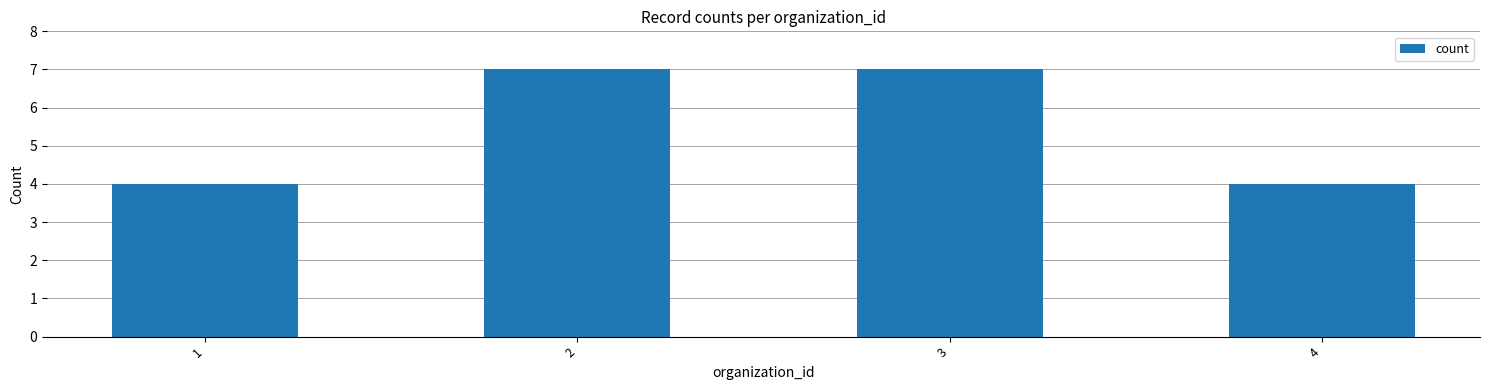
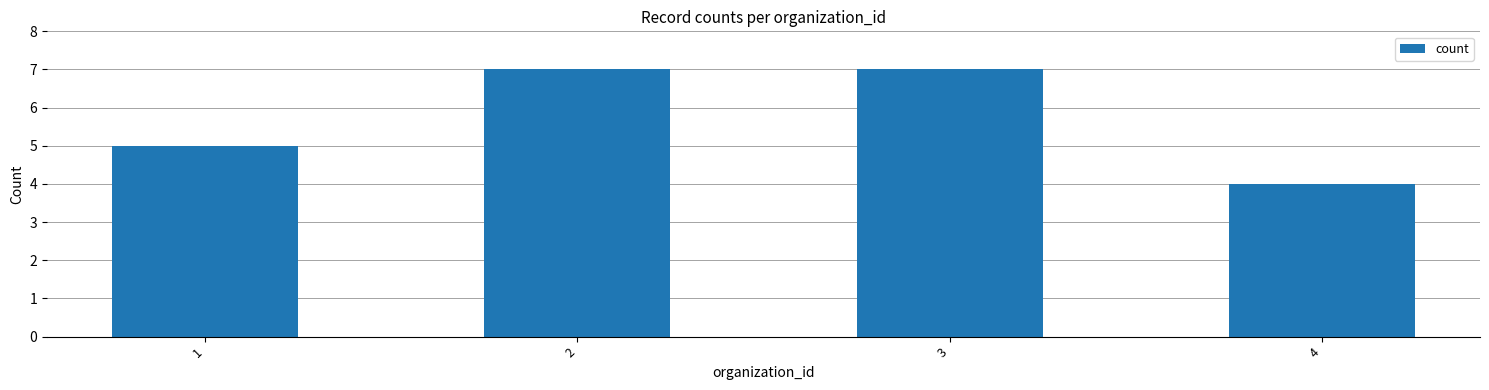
1: 4 -> 5
